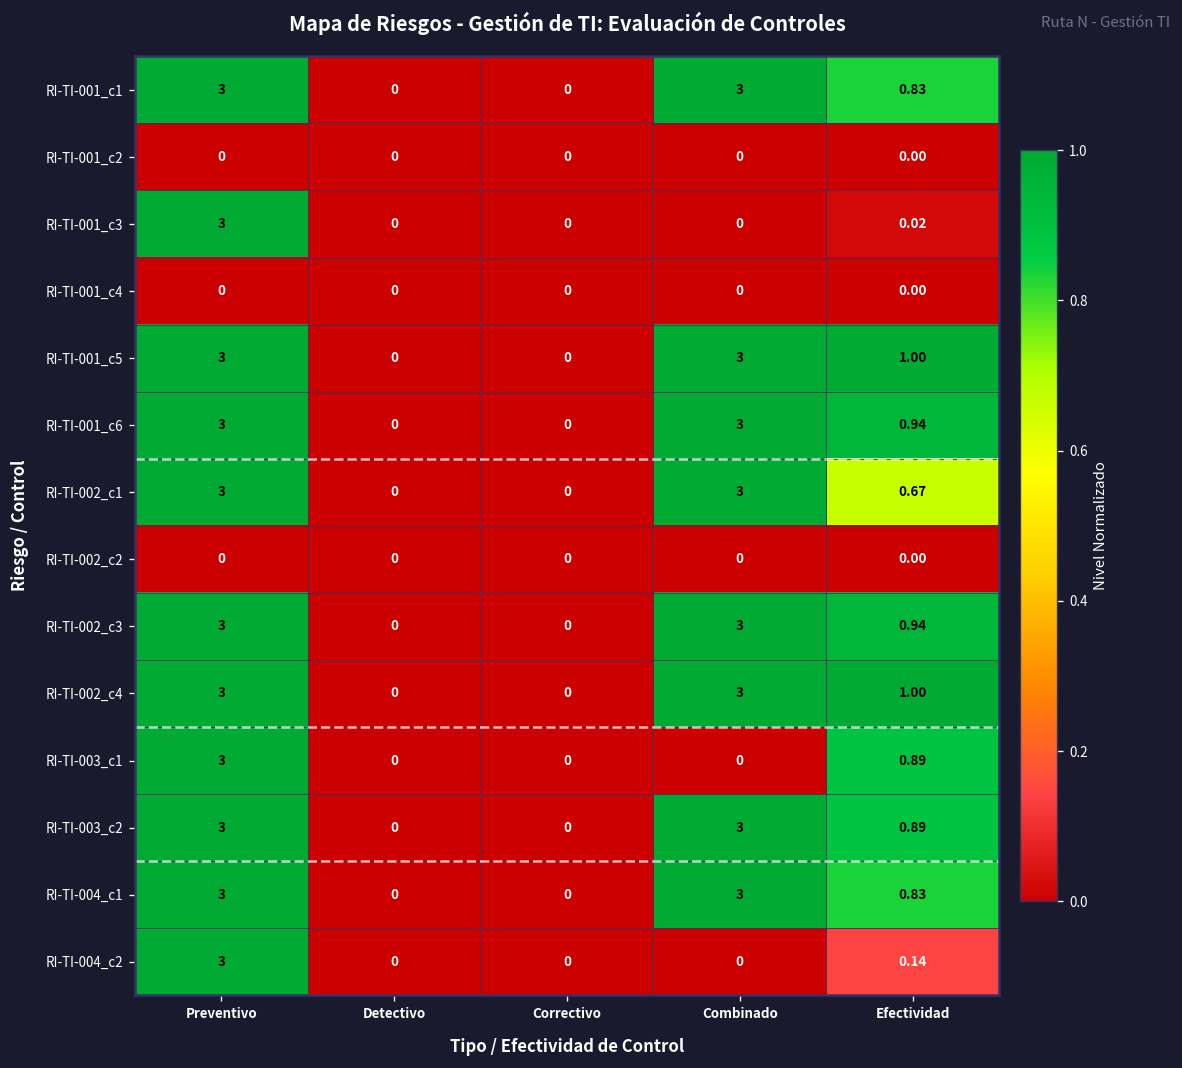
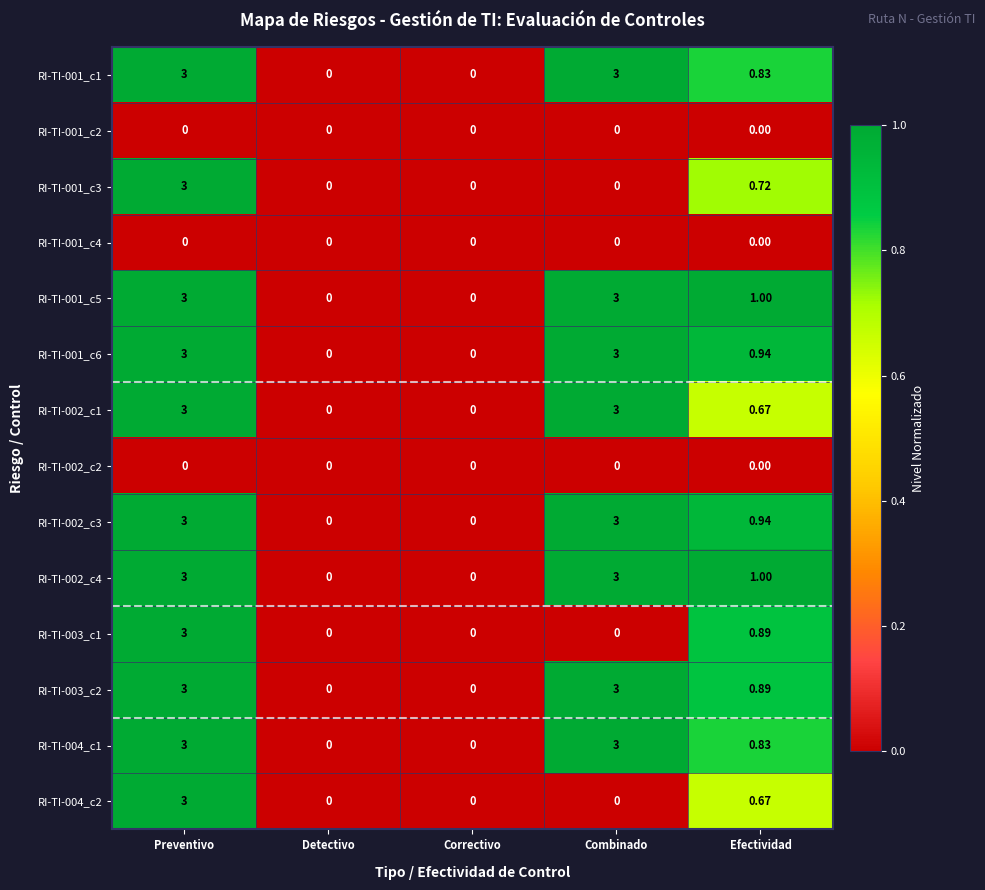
RI-TI-001_c3, Efectividad: 0.02 -> 0.72
RI-TI-004_c2, Efectividad: 0.14 -> 0.67
